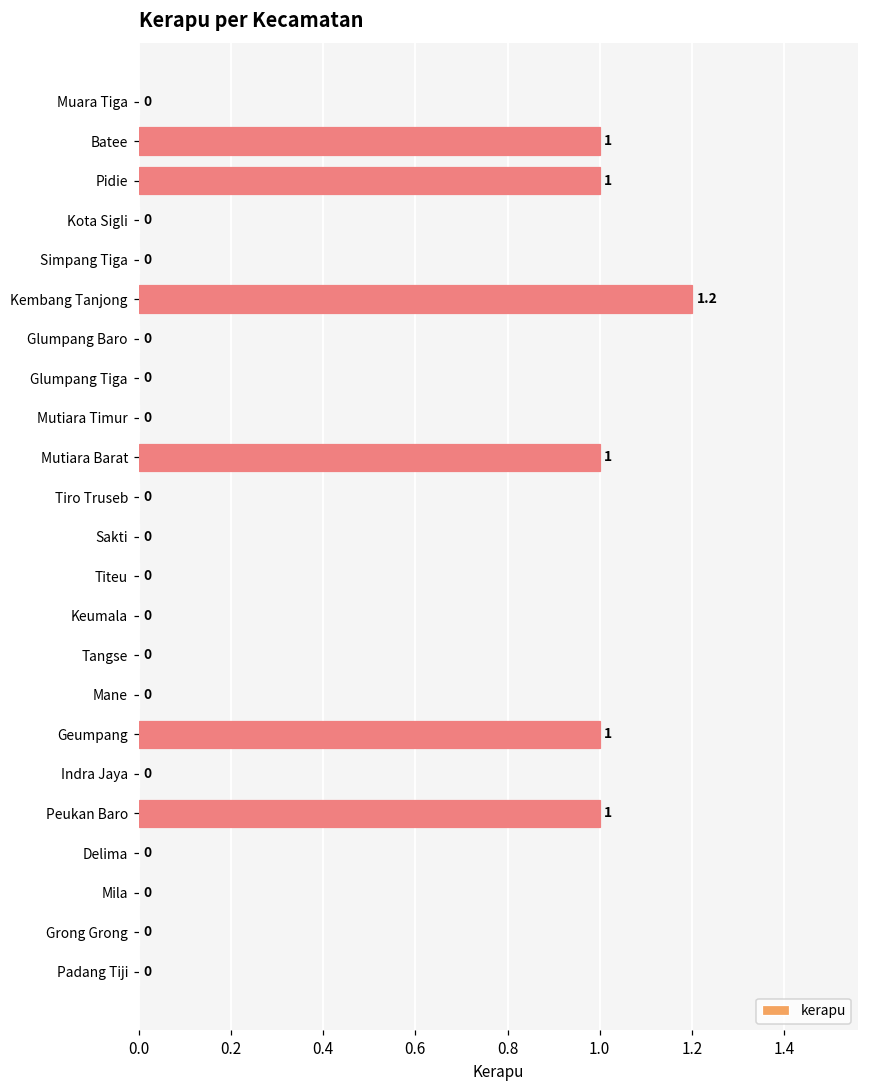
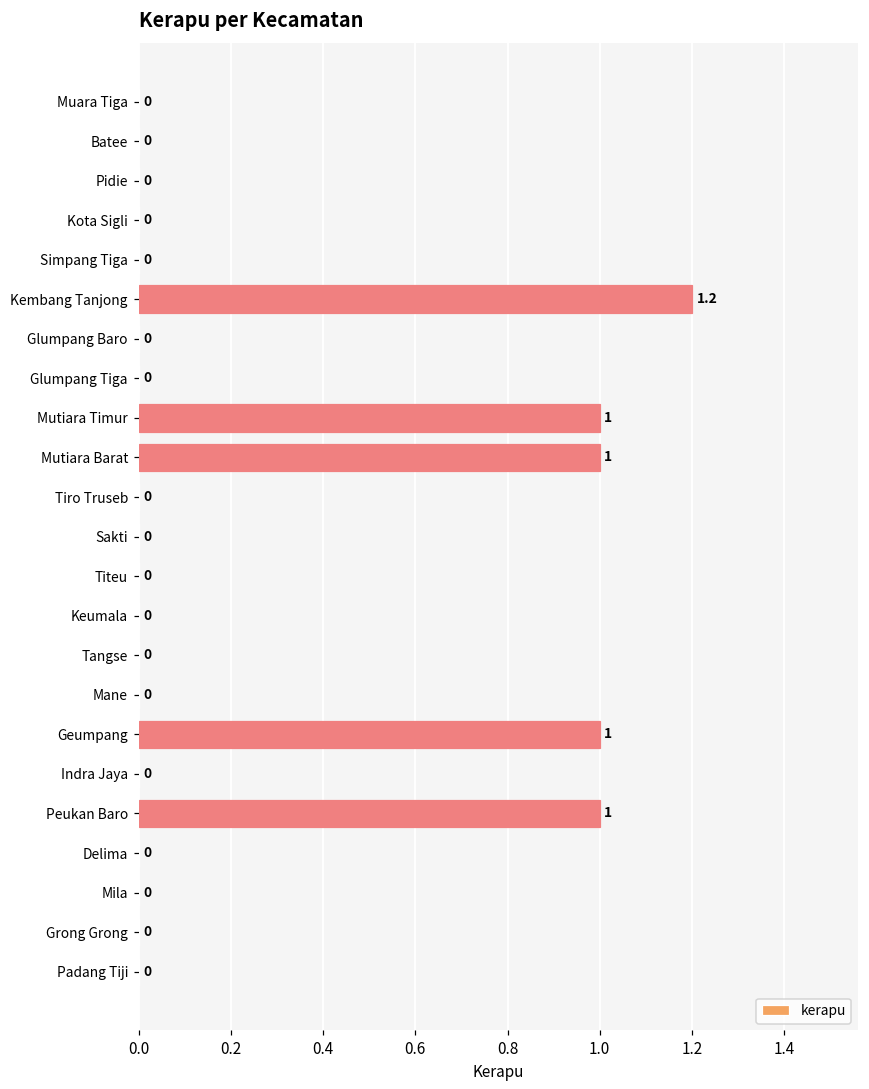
Batee: 1 -> 0
Pidie: 1 -> 0
Mutiara Timur: 0 -> 1
